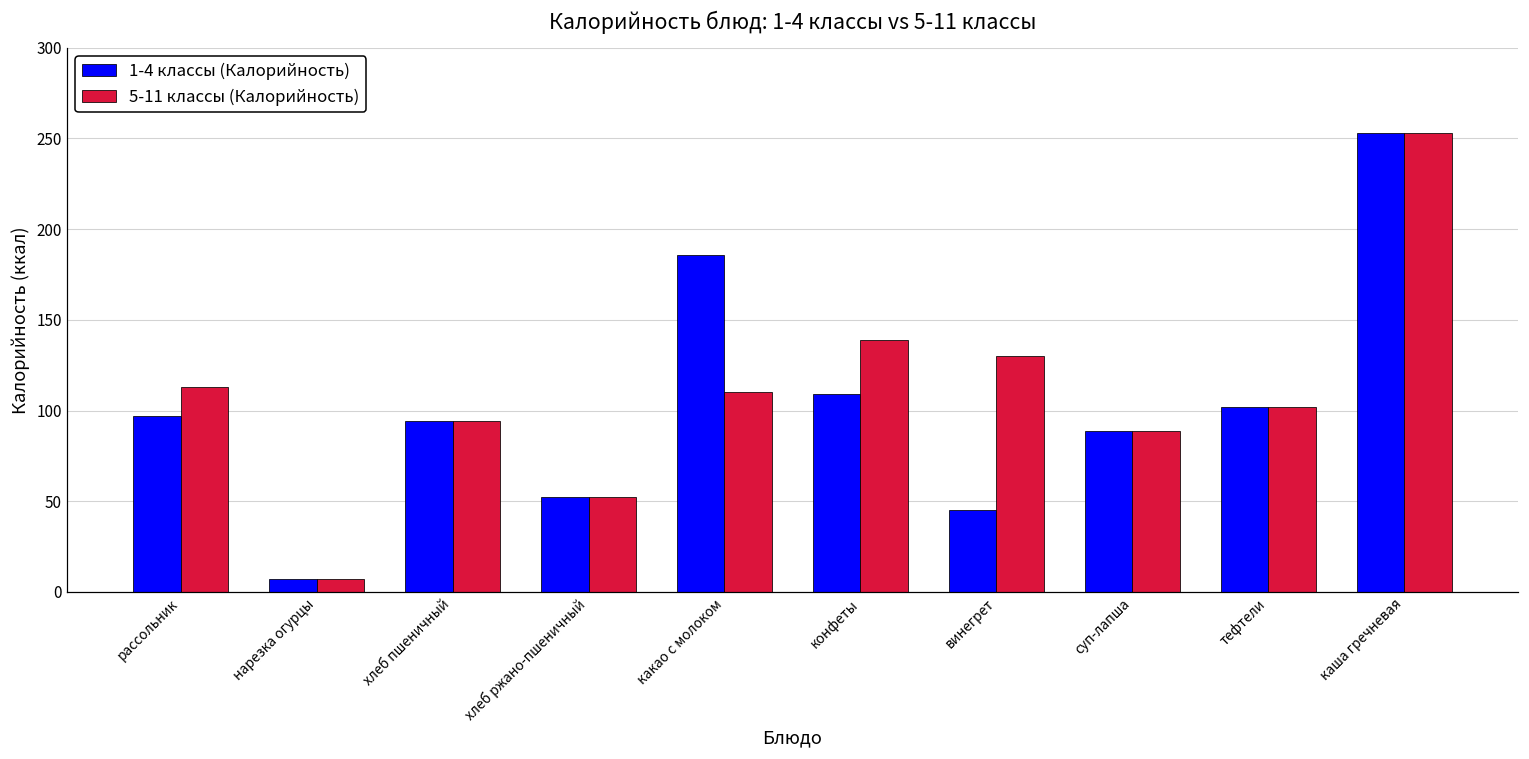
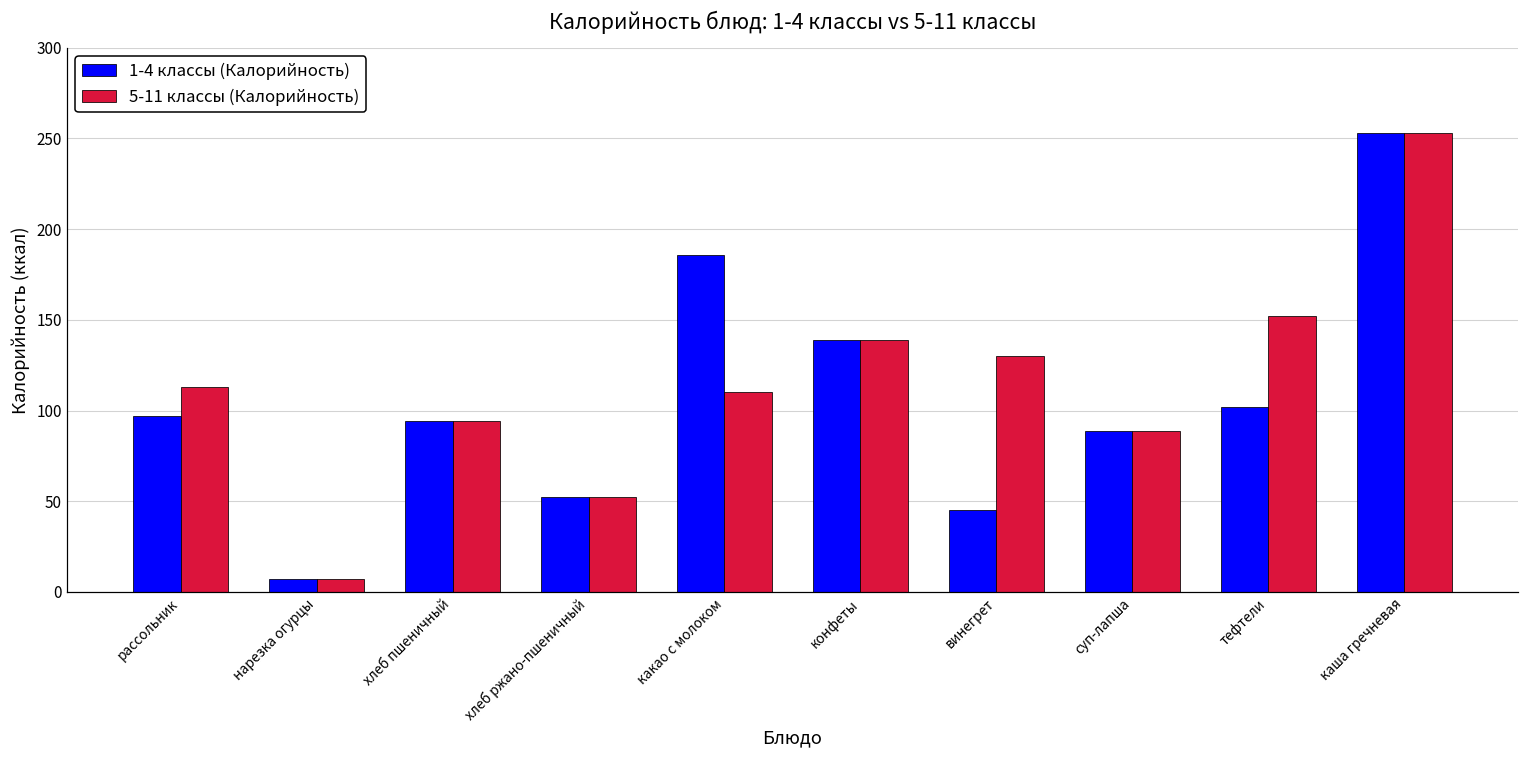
1-4 классы (Калорийность), конфеты: 109 -> 139
5-11 классы (Калорийность), тефтели: 102 -> 152
